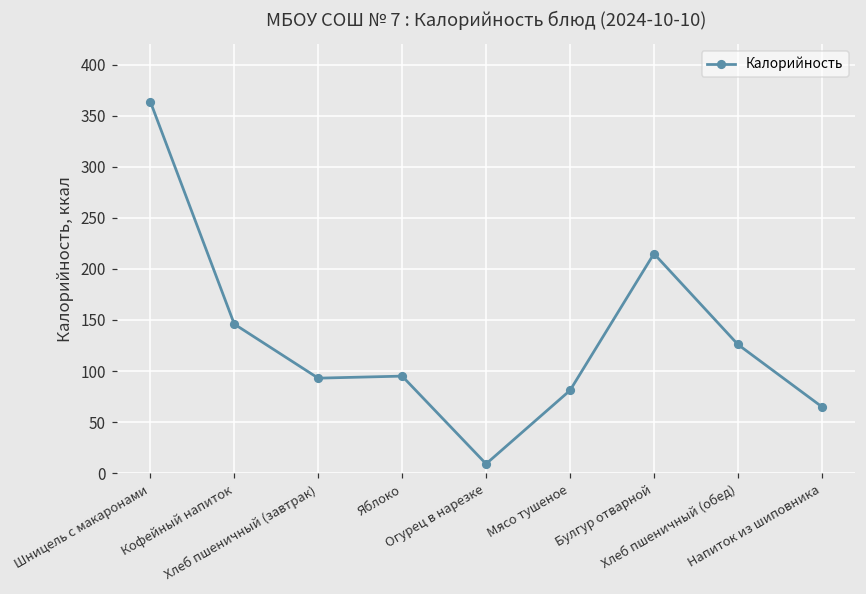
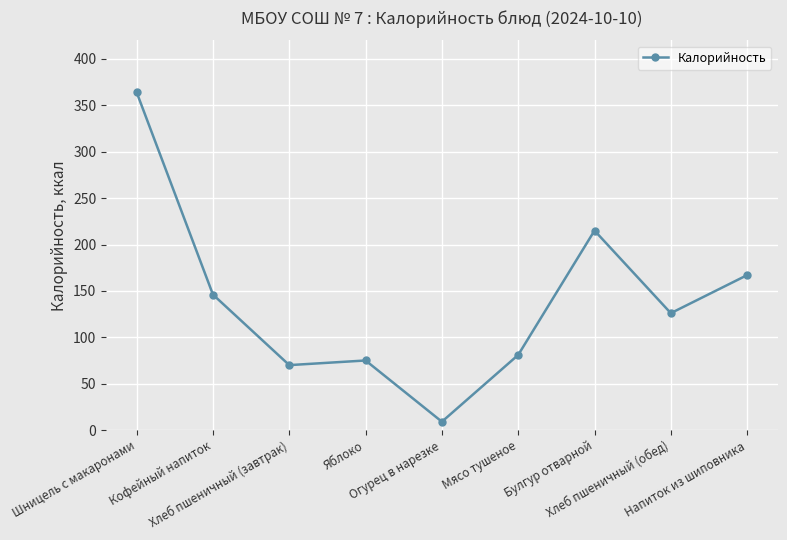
Хлеб пшеничный (завтрак): 90 -> 70
Яблоко: 100 -> 80
Напиток из шиповника: 70 -> 170
